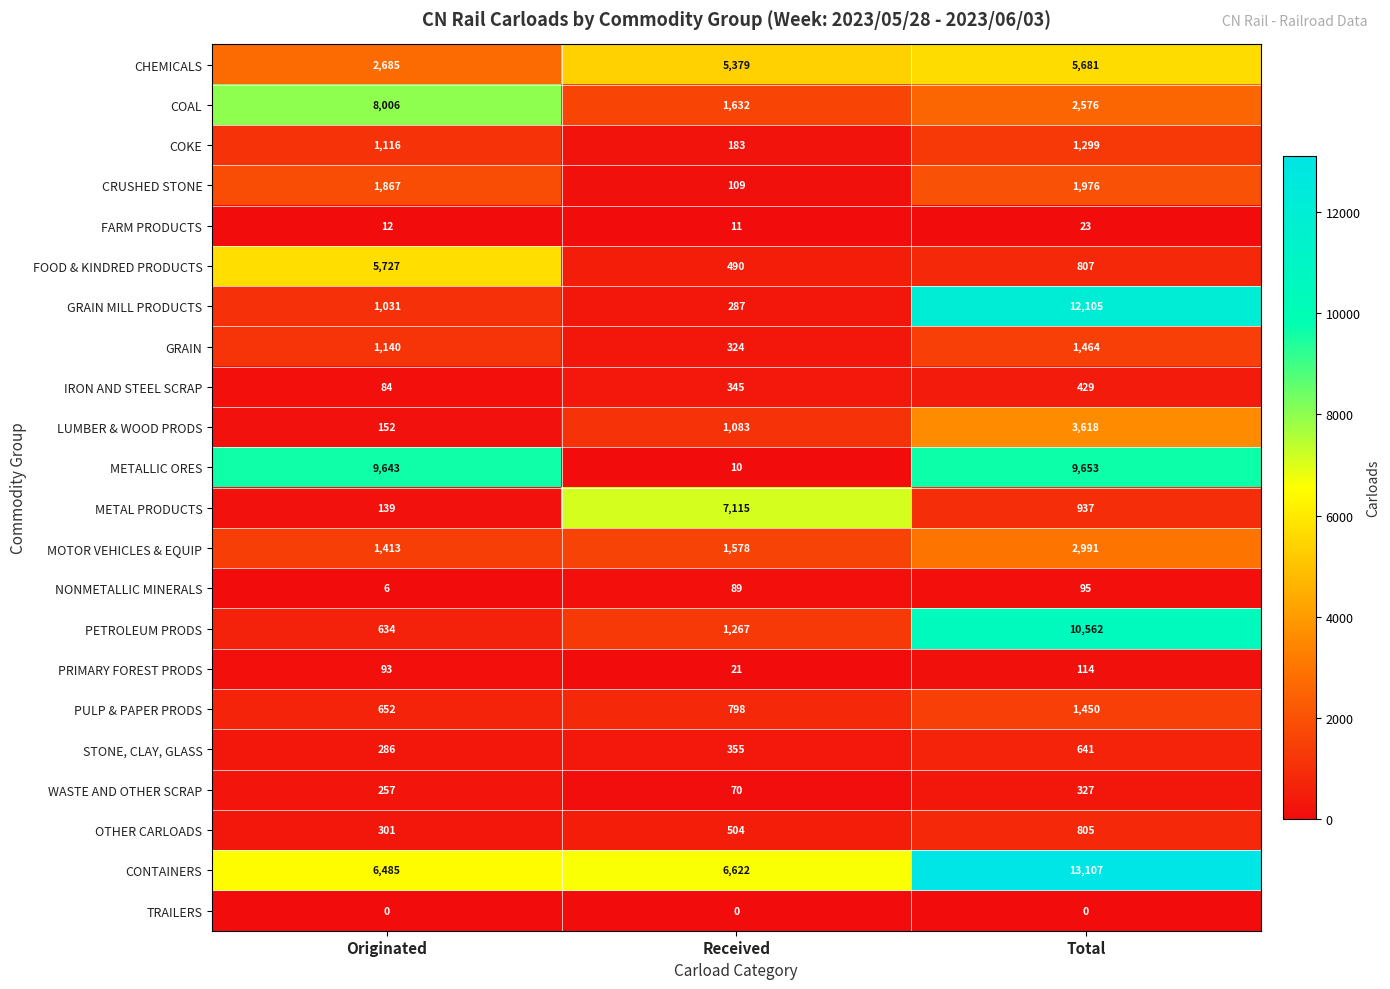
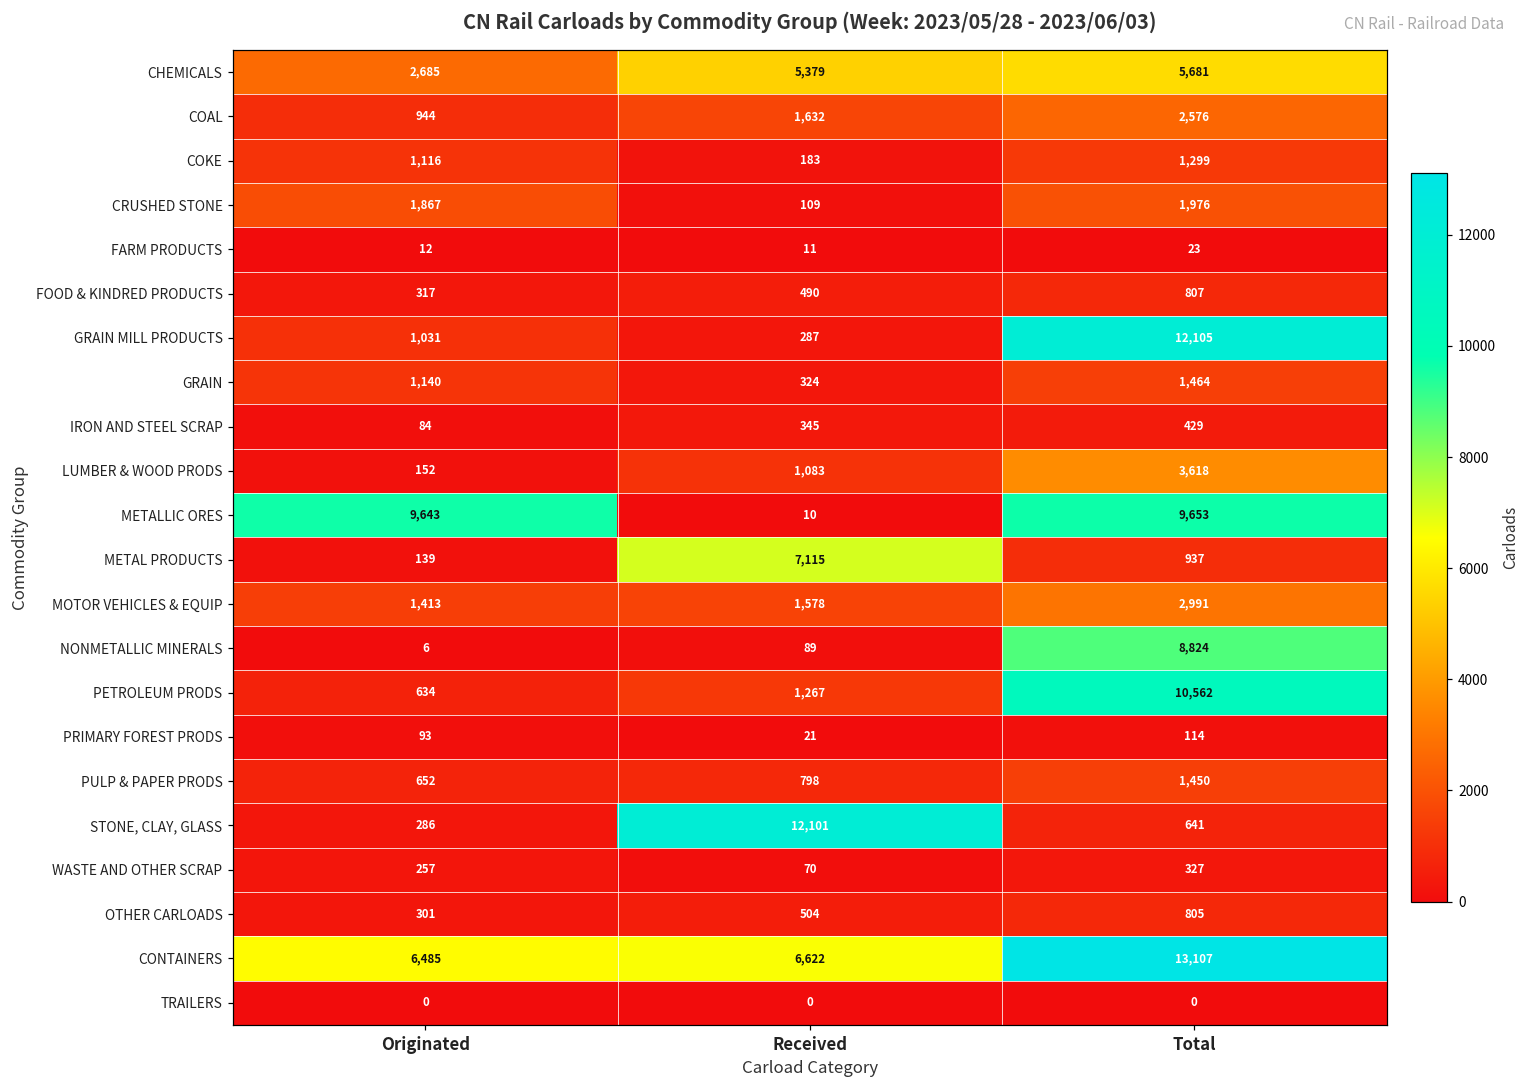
COAL, Originated: 8,006 -> 944
FOOD & KINDRED PRODUCTS, Originated: 5,727 -> 317
NONMETALLIC MINERALS, Total: 95 -> 8,824
STONE, CLAY, GLASS, Received: 355 -> 12,101
